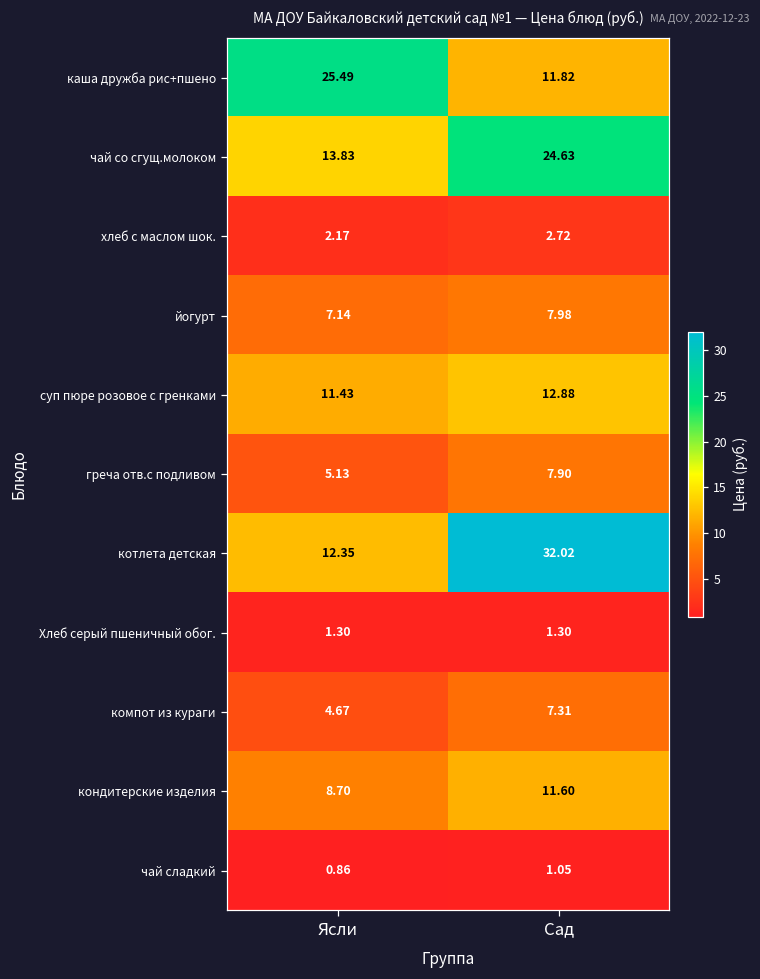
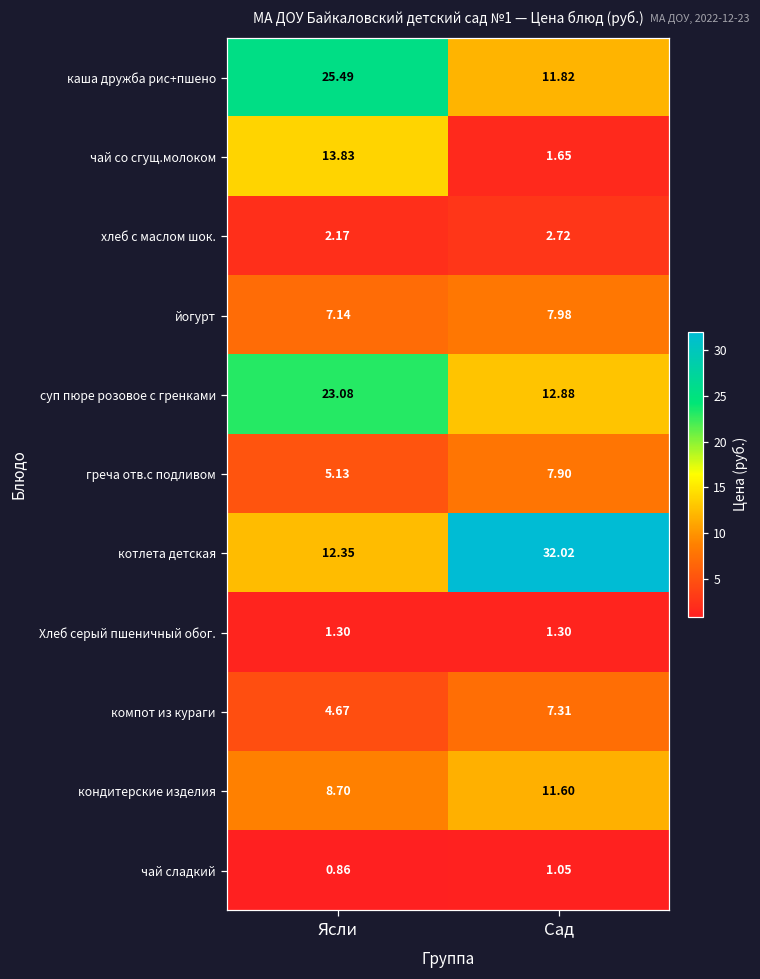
чай со сгущ.молоком, Сад: 24.63 -> 1.65
суп пюре розовое с гренками, Ясли: 11.43 -> 23.08
